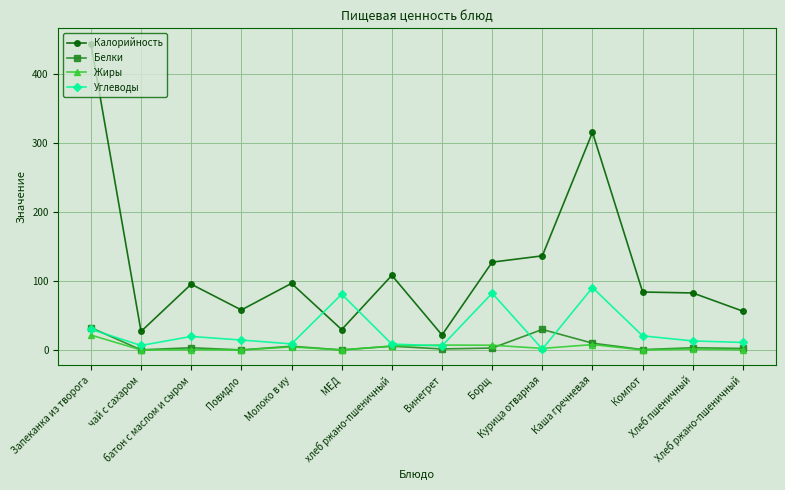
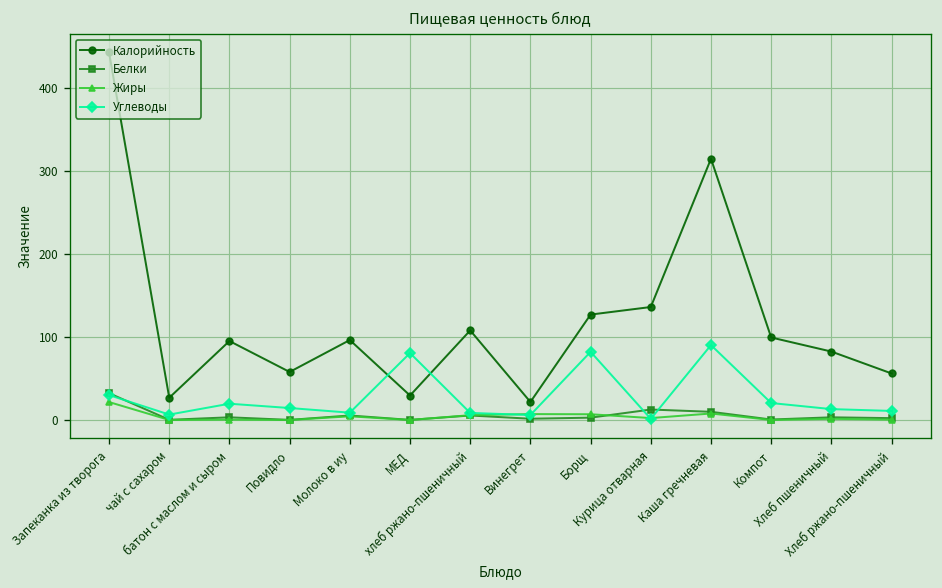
Белки, Курица отварная: 30 -> 10
Калорийность, Компот: 80 -> 100
